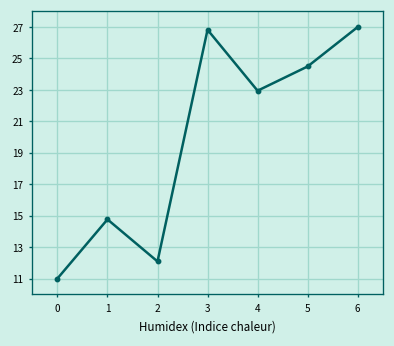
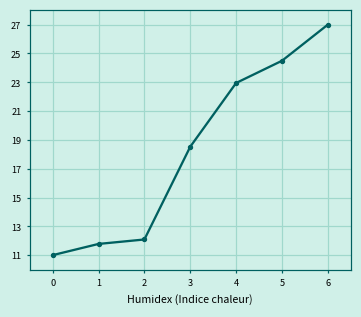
1: 14.8 -> 11.8
3: 26.8 -> 18.5
